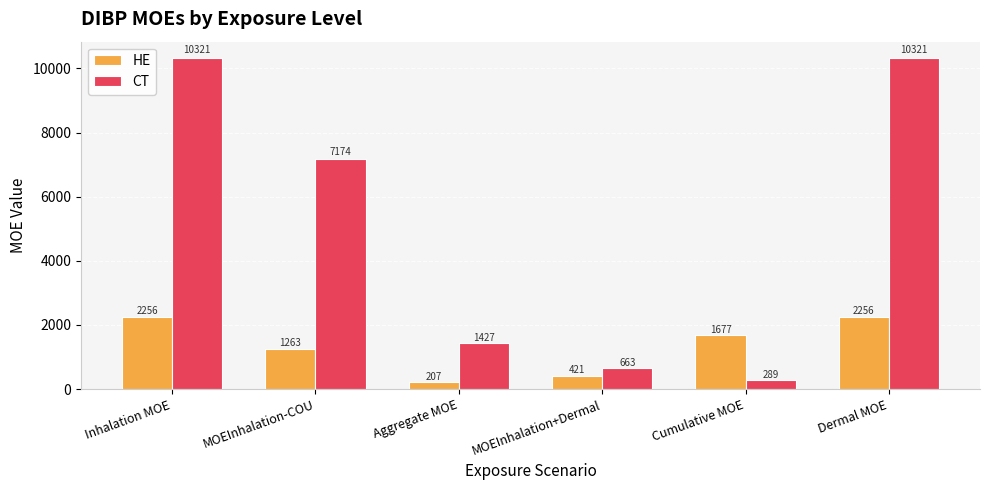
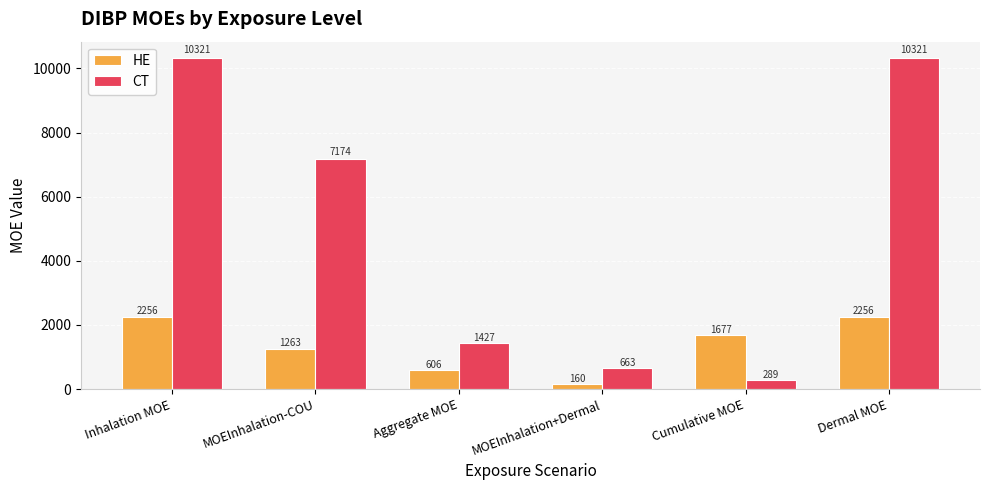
HE, Aggregate MOE: 207 -> 606
HE, MOEInhalation+Dermal: 421 -> 160
